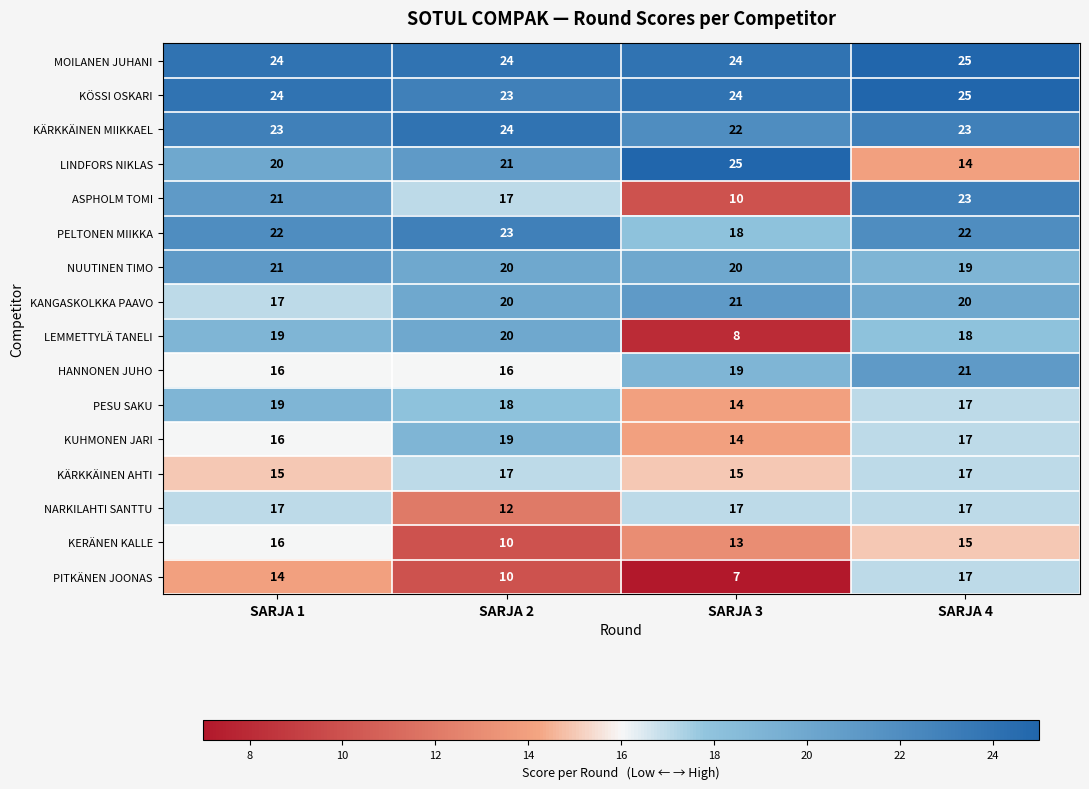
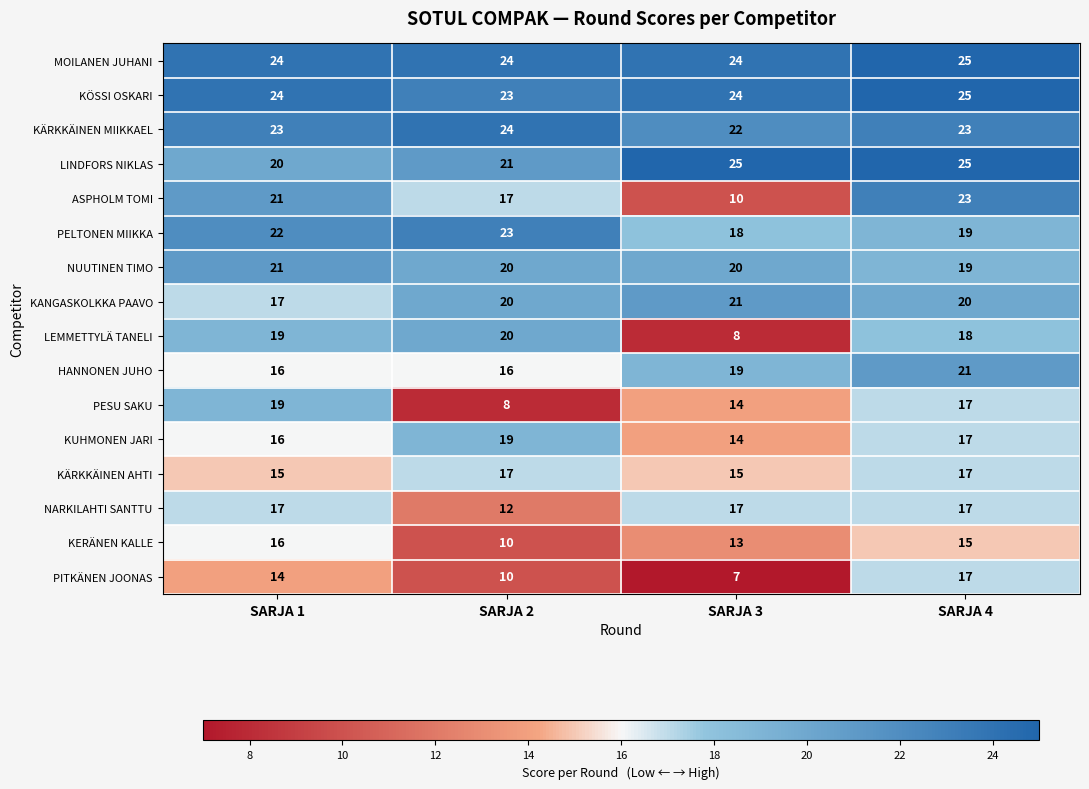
LINDFORS NIKLAS, SARJA 4: 14 -> 25
PELTONEN MIIKKA, SARJA 4: 22 -> 19
PESU SAKU, SARJA 2: 18 -> 8
